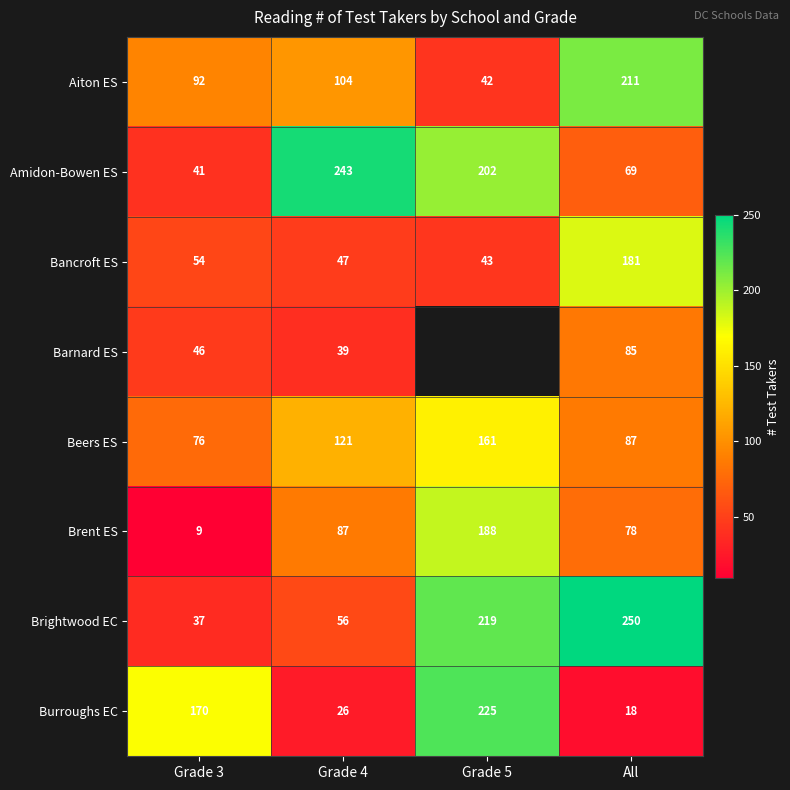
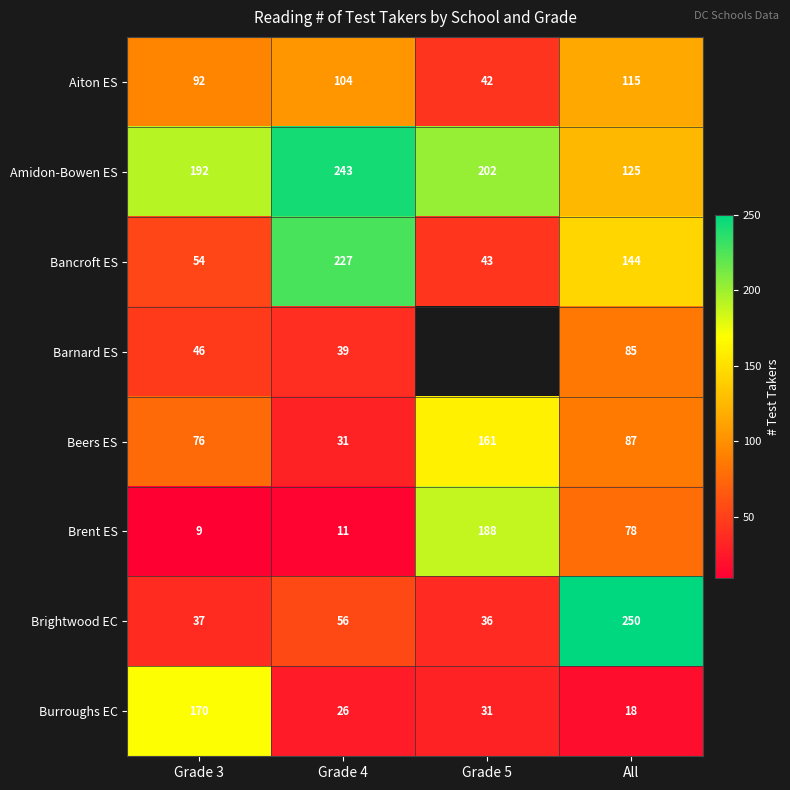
Aiton ES, All: 211 -> 115
Amidon-Bowen ES, Grade 3: 41 -> 192
Amidon-Bowen ES, All: 69 -> 125
Bancroft ES, Grade 4: 47 -> 227
Bancroft ES, All: 181 -> 144
Beers ES, Grade 4: 121 -> 31
Brent ES, Grade 4: 87 -> 11
Brightwood EC, Grade 5: 219 -> 36
Burroughs EC, Grade 5: 225 -> 31
